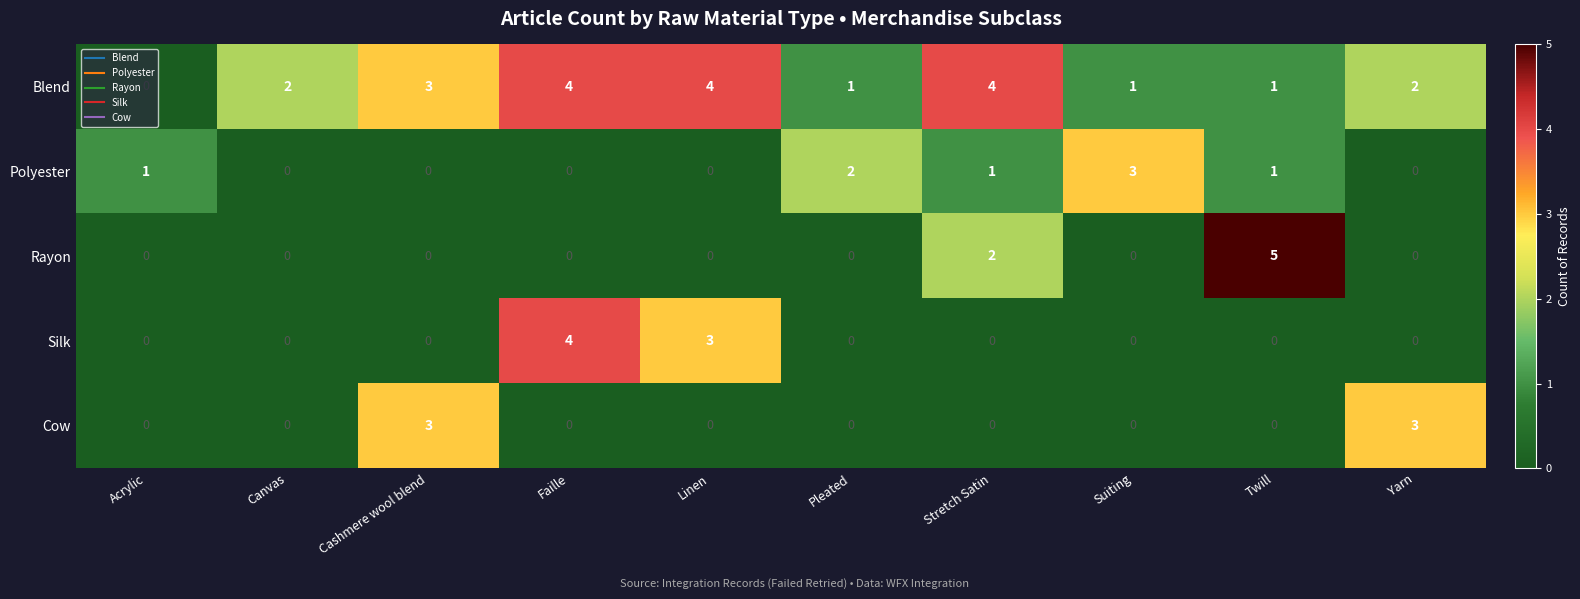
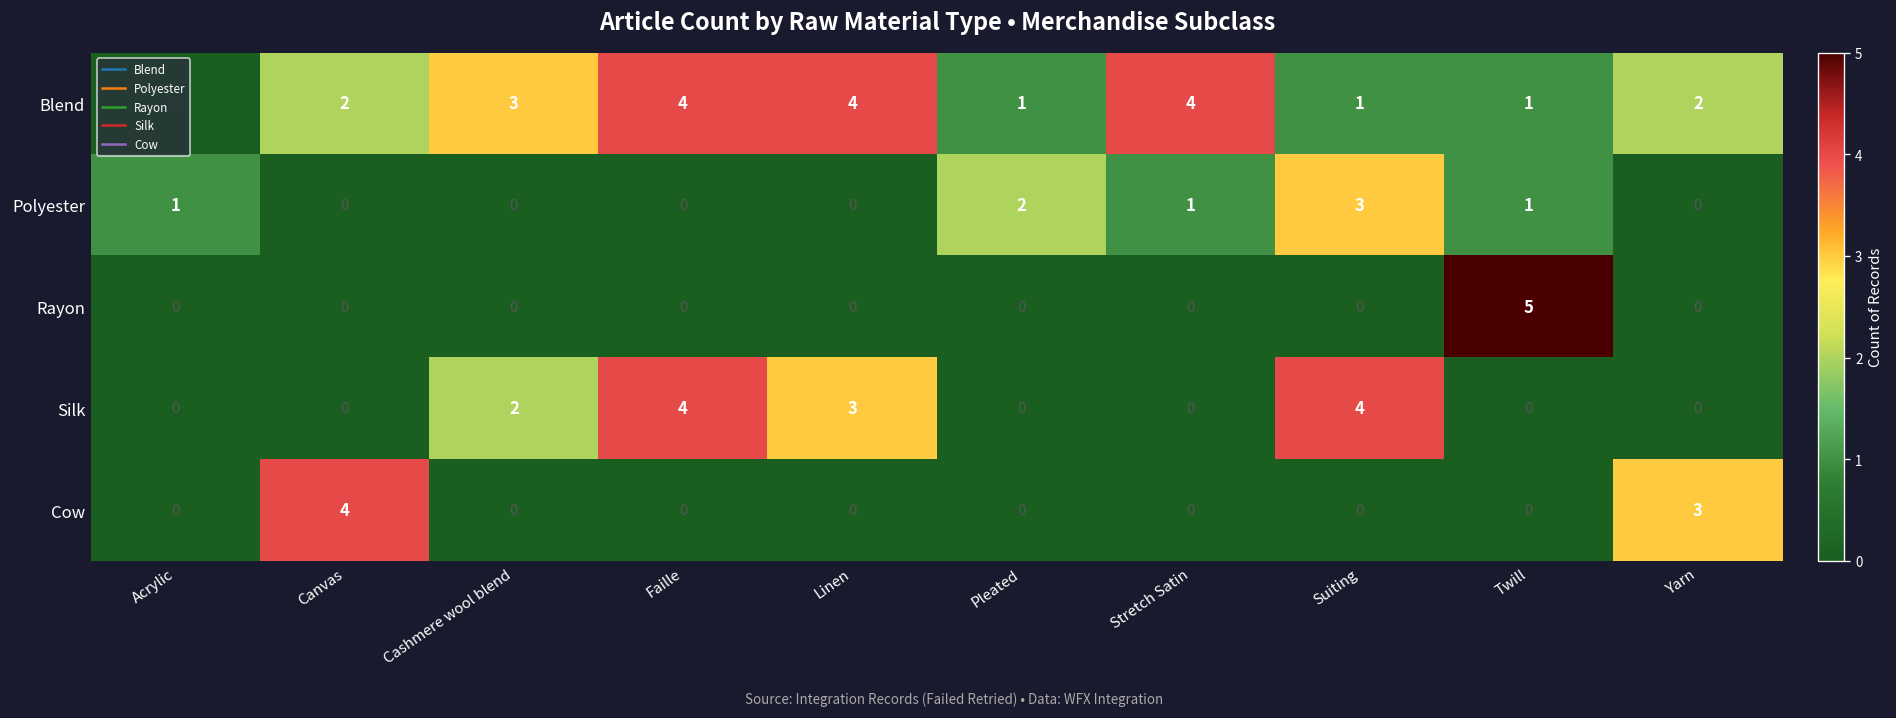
Rayon, Stretch Satin: 2 -> 0
Silk, Cashmere wool blend: 0 -> 2
Silk, Suiting: 0 -> 4
Cow, Canvas: 0 -> 4
Cow, Cashmere wool blend: 3 -> 0
